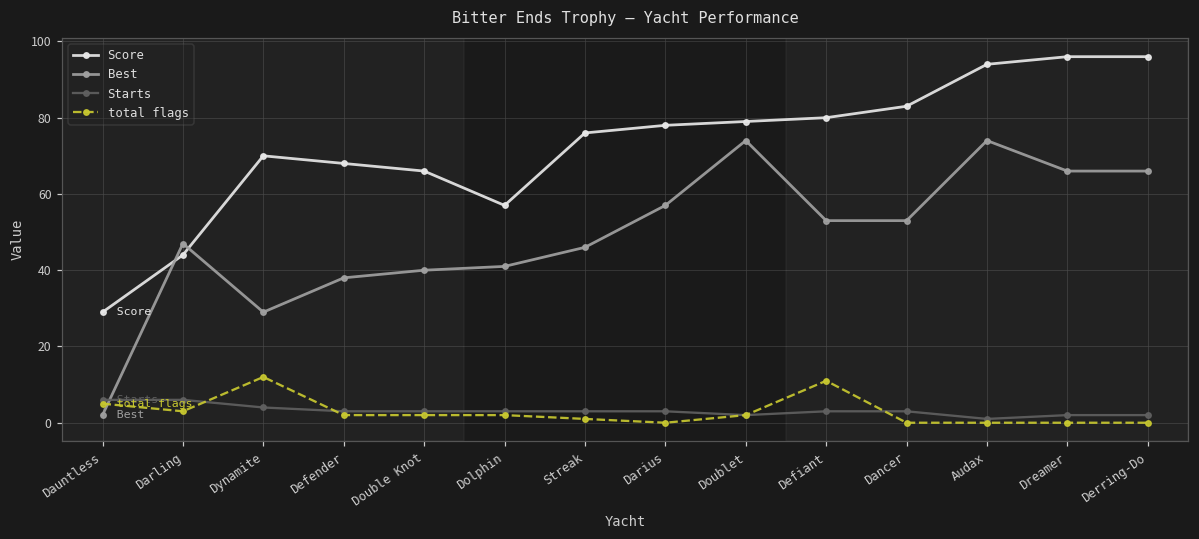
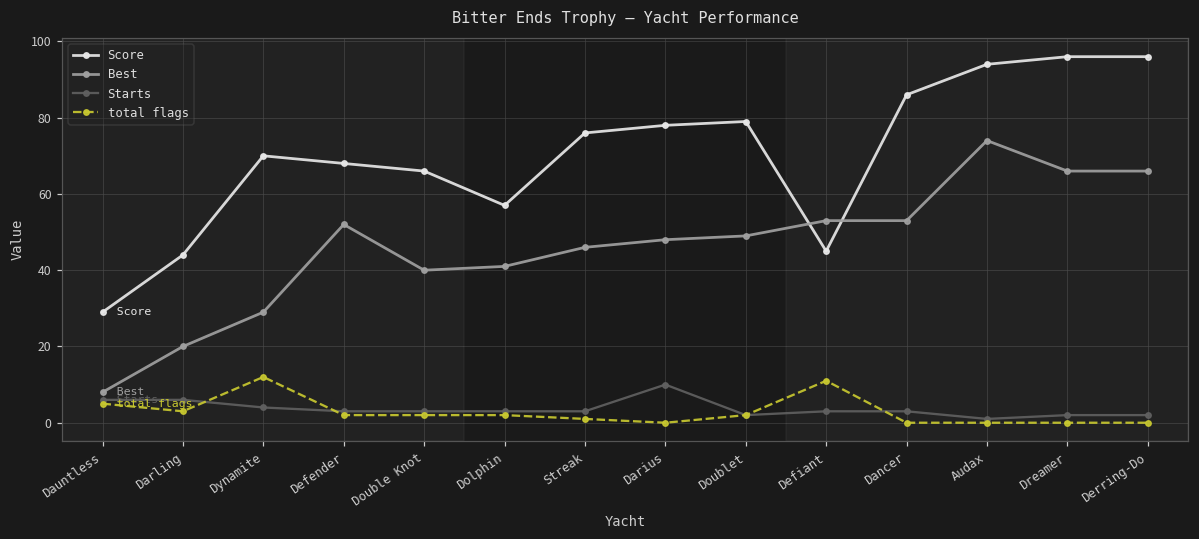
Best, Dauntless: 2 -> 8
Best, Darling: 47 -> 20
Best, Defender: 38 -> 52
Best, Darius: 57 -> 48
Starts, Darius: 3 -> 10
Best, Doublet: 74 -> 49
Score, Defiant: 80 -> 45
Score, Dancer: 83 -> 86
